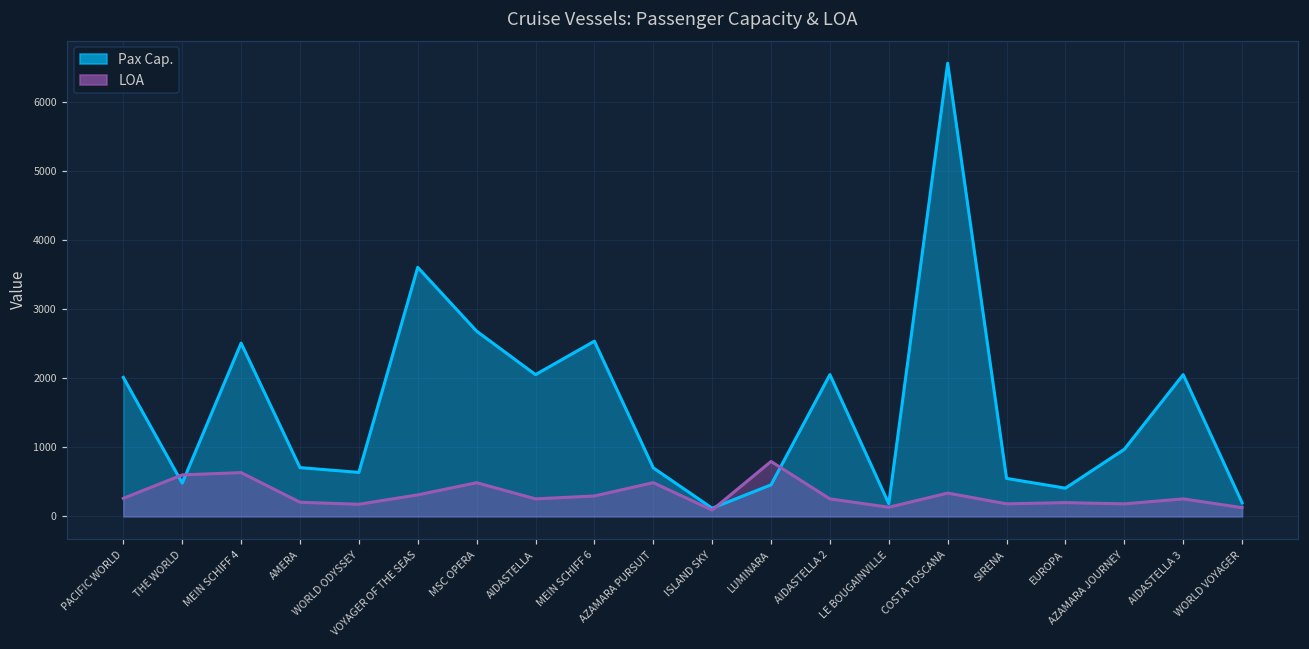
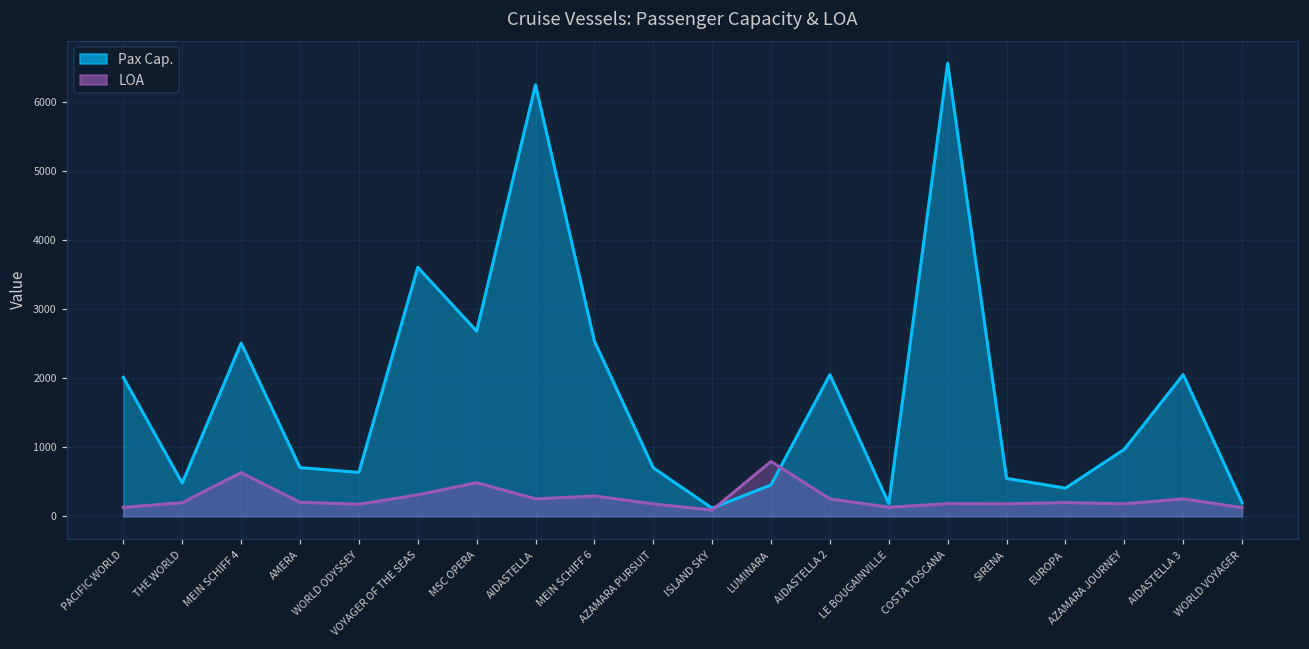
LOA, PACIFIC WORLD: 300 -> 100
LOA, THE WORLD: 600 -> 200
Pax Cap., AIDASTELLA: 2100 -> 6200
LOA, AZAMARA PURSUIT: 500 -> 200
LOA, COSTA TOSCANA: 300 -> 200
